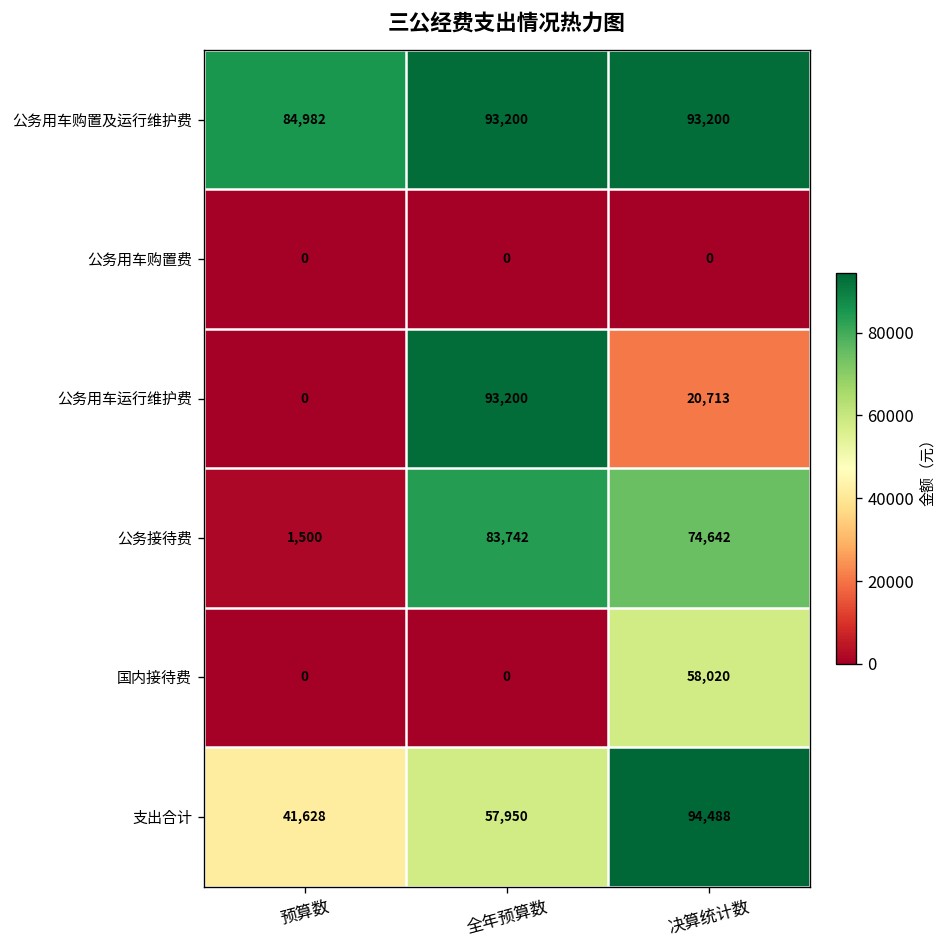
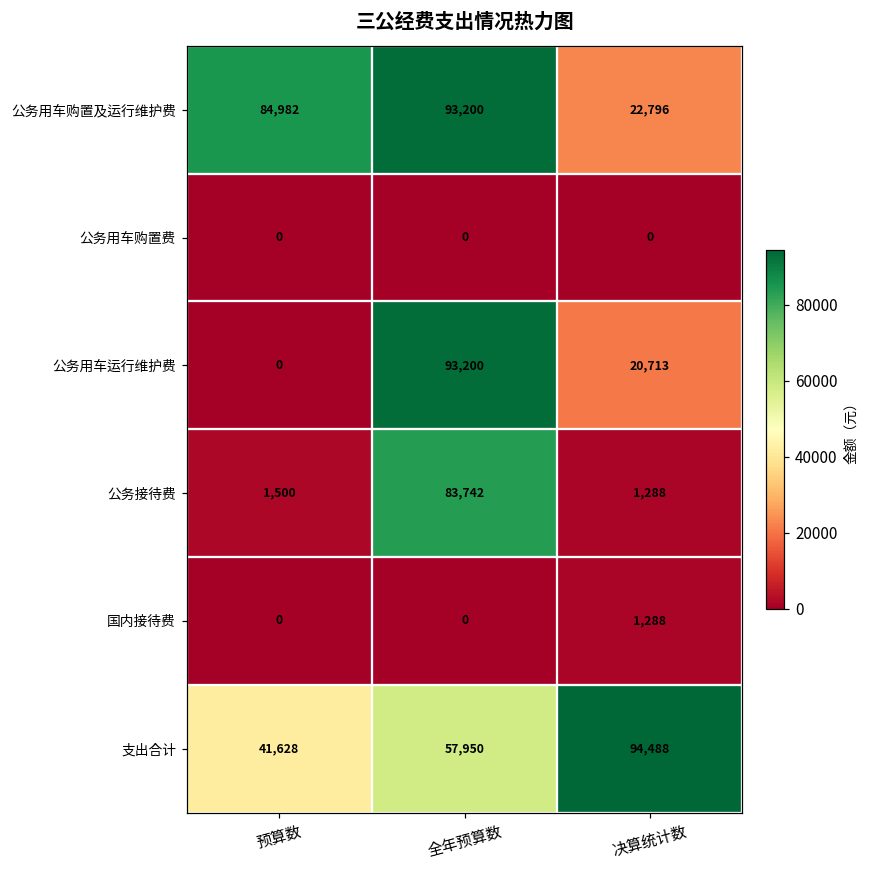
公务用车购置及运行维护费, 决算统计数: 93,200 -> 22,796
公务接待费, 决算统计数: 74,642 -> 1,288
国内接待费, 决算统计数: 58,020 -> 1,288
